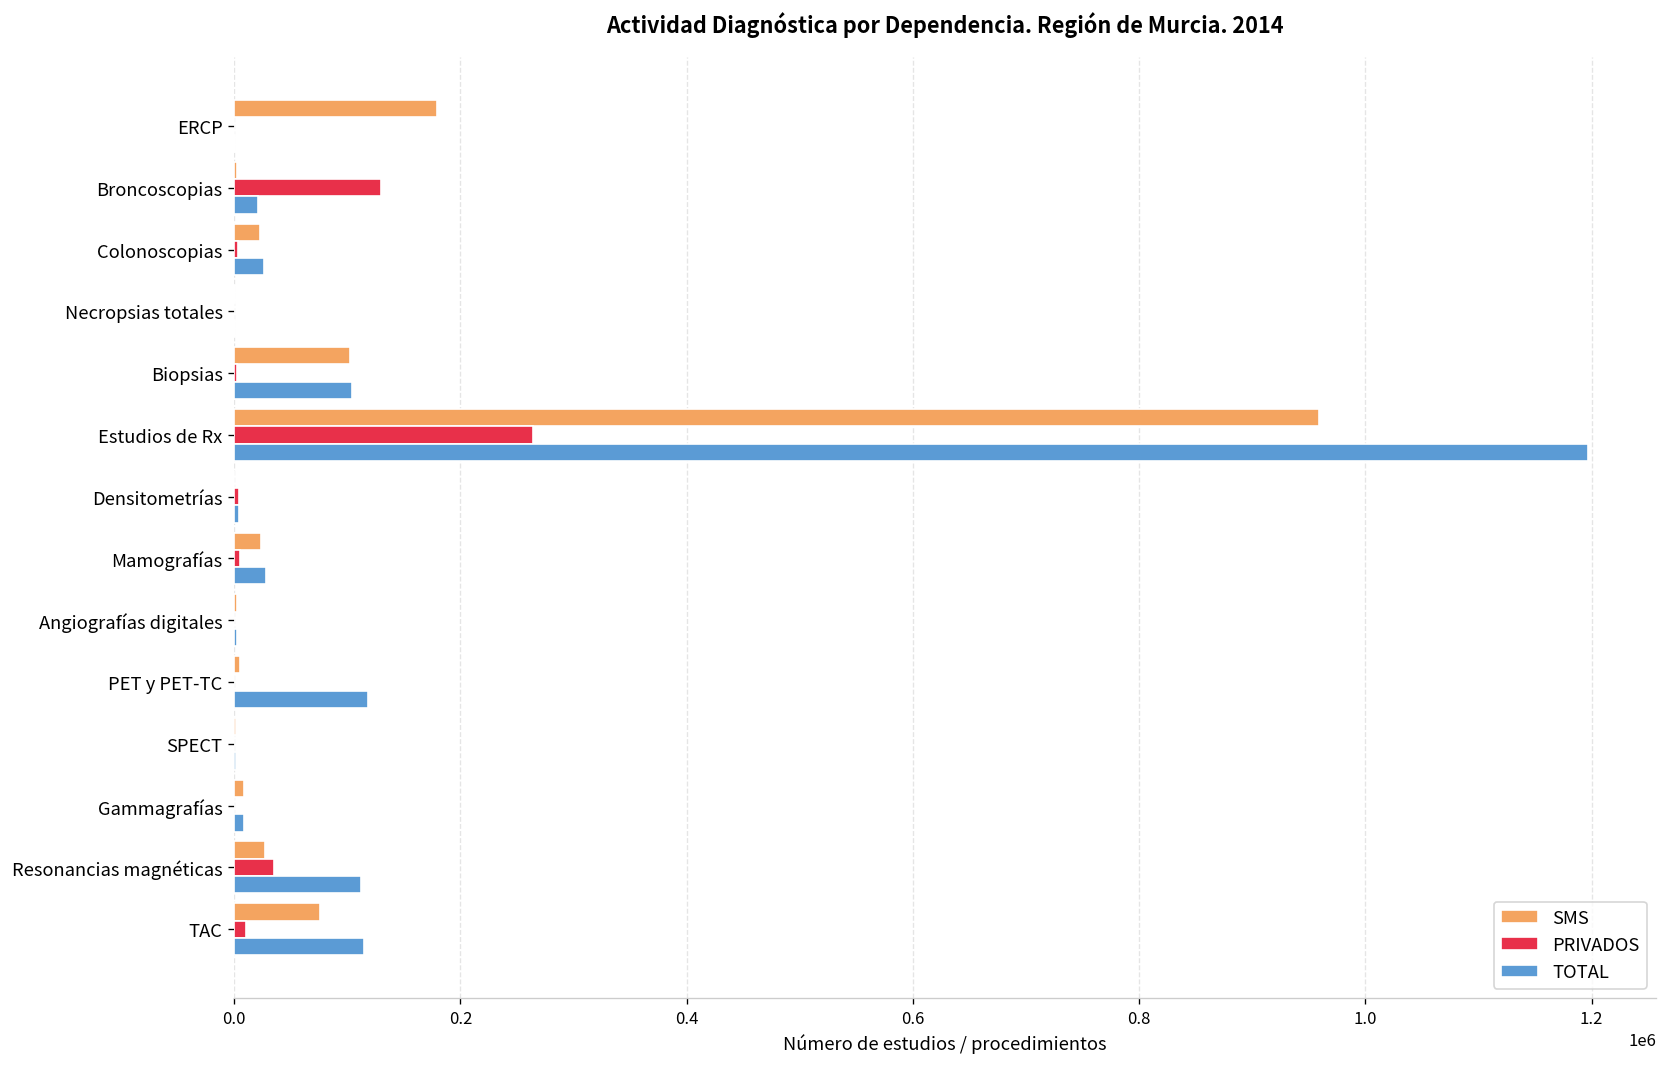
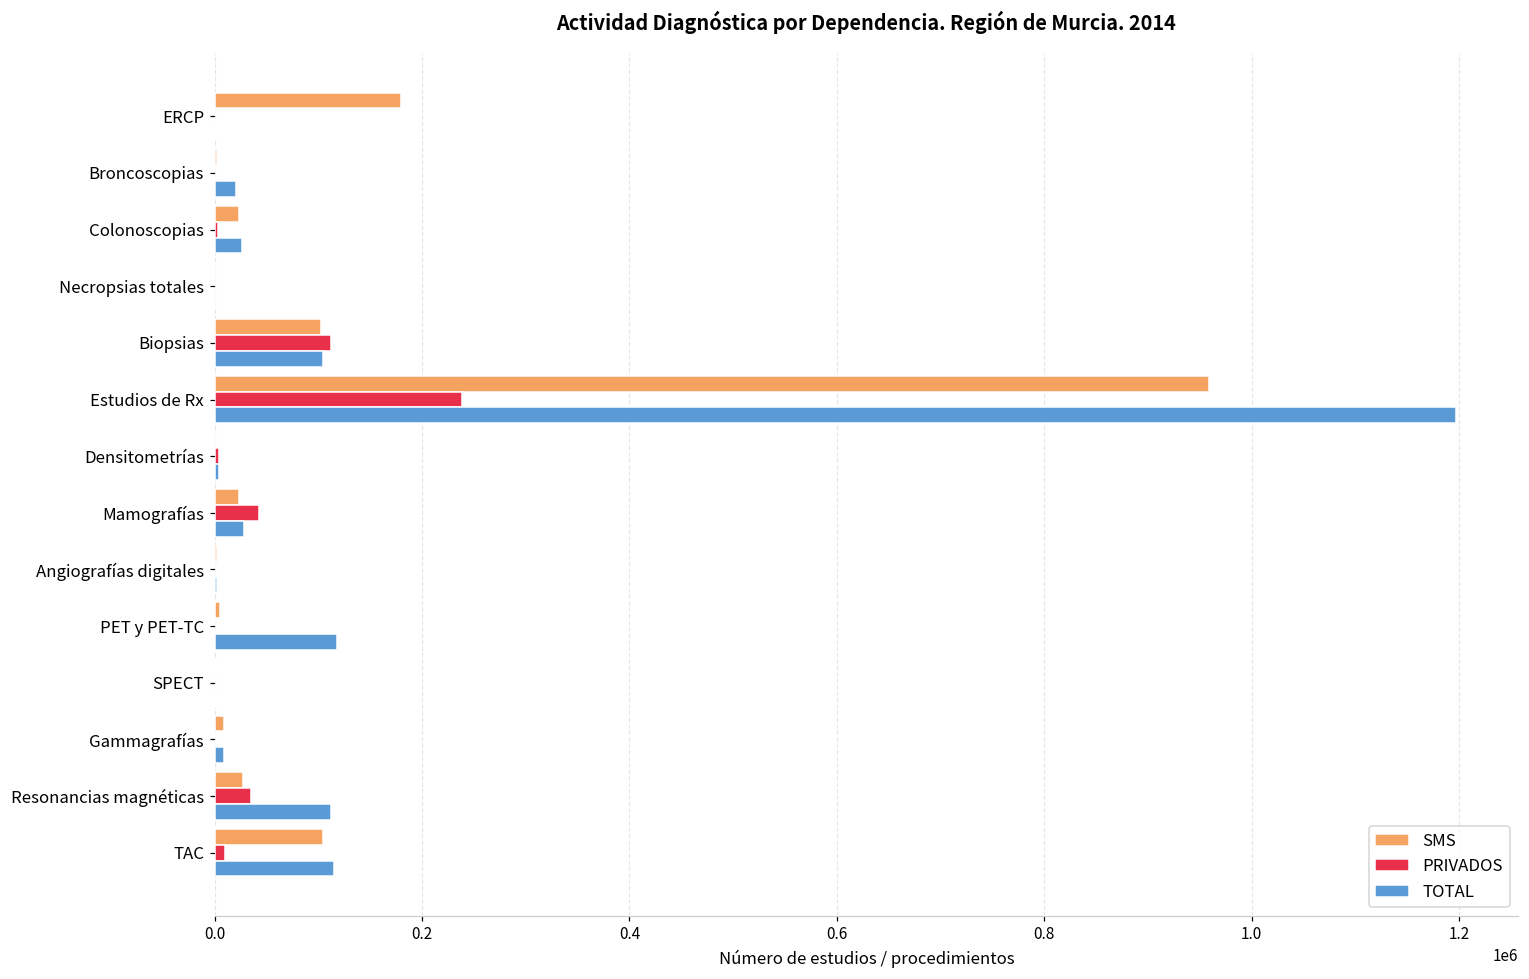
PRIVADOS, Broncoscopias: 130000 -> 0
PRIVADOS, Biopsias: 0 -> 110000
PRIVADOS, Estudios de Rx: 260000 -> 240000
PRIVADOS, Mamografías: 0 -> 40000
SMS, TAC: 80000 -> 100000
